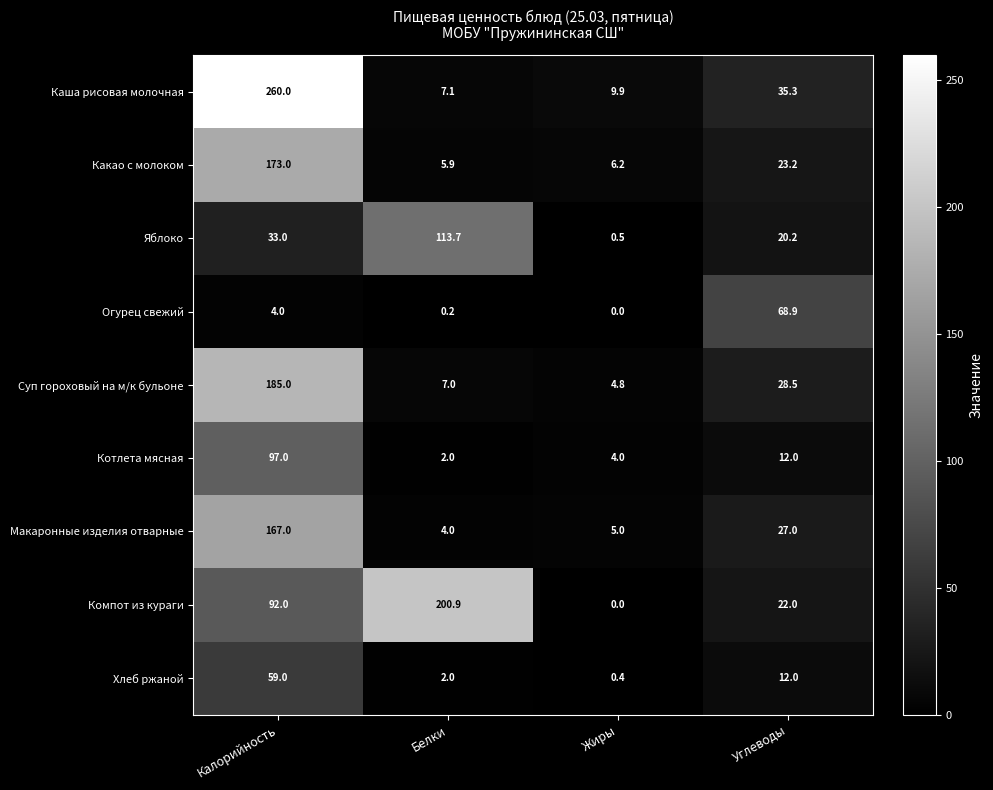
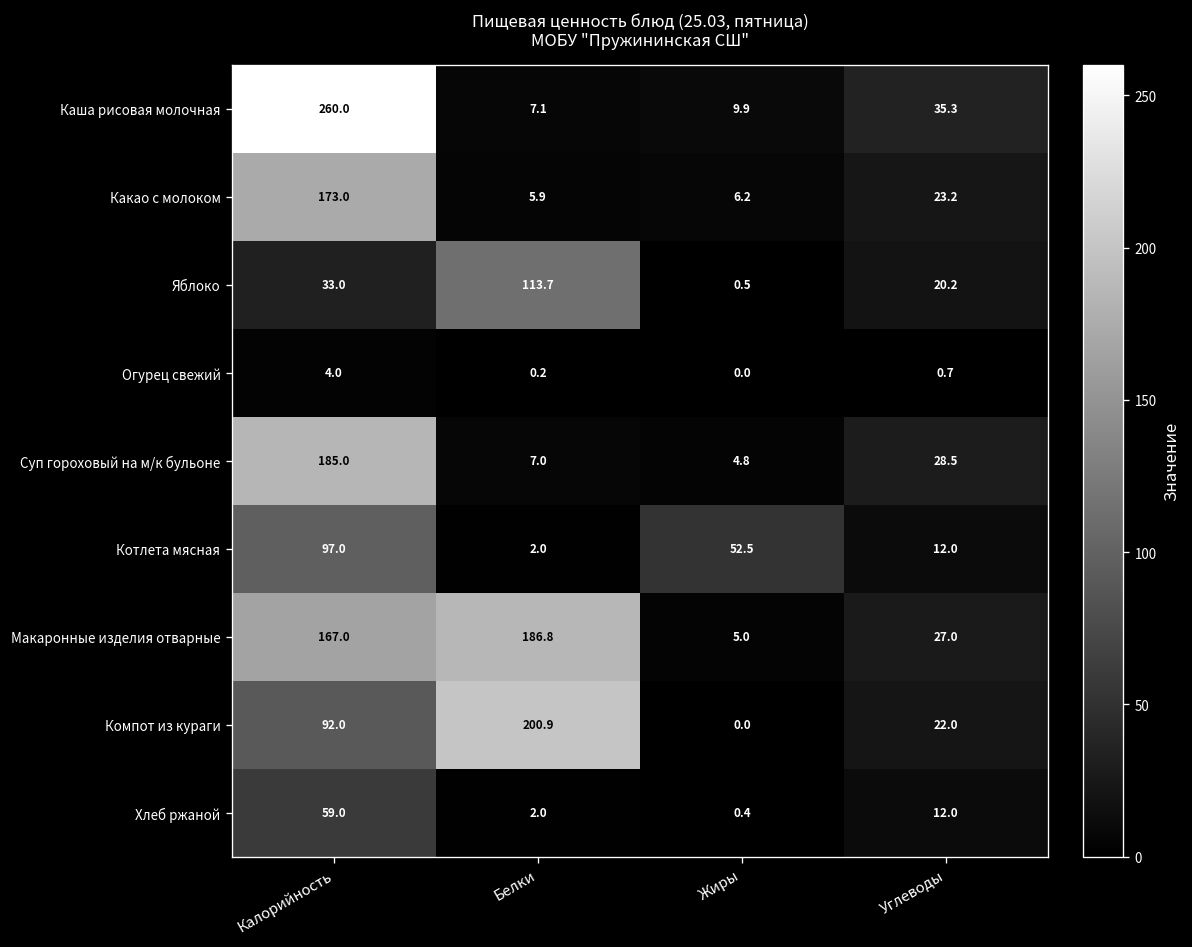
Огурец свежий, Углеводы: 68.9 -> 0.7
Котлета мясная, Жиры: 4.0 -> 52.5
Макаронные изделия отварные, Белки: 4.0 -> 186.8
